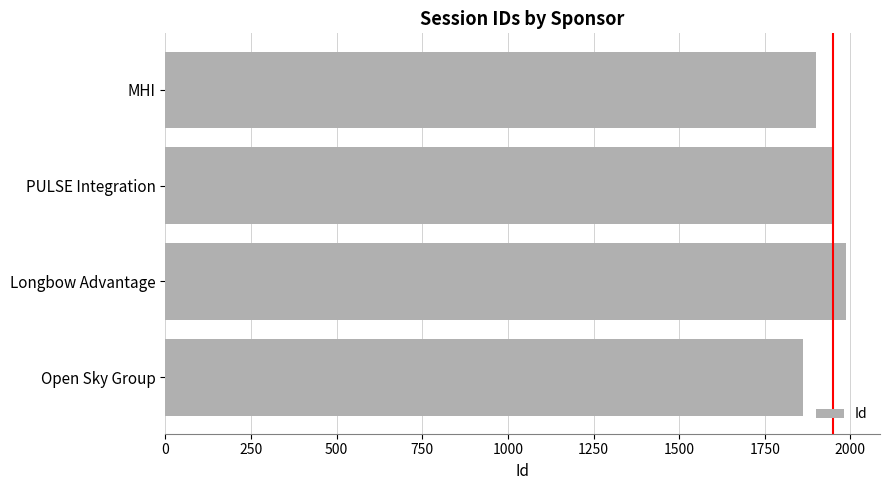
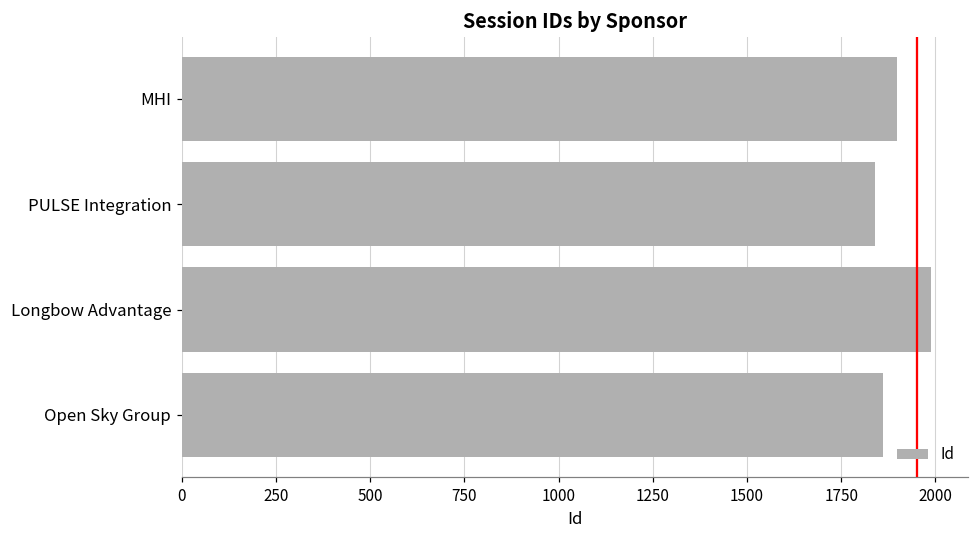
PULSE Integration: 1950 -> 1840
